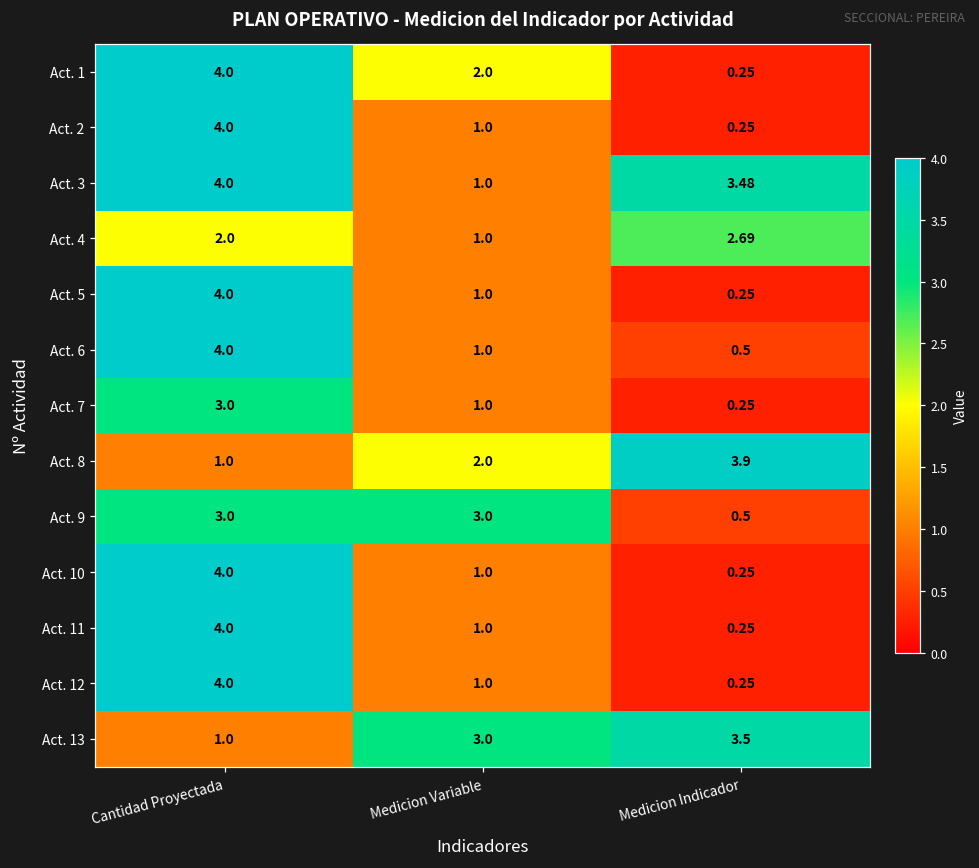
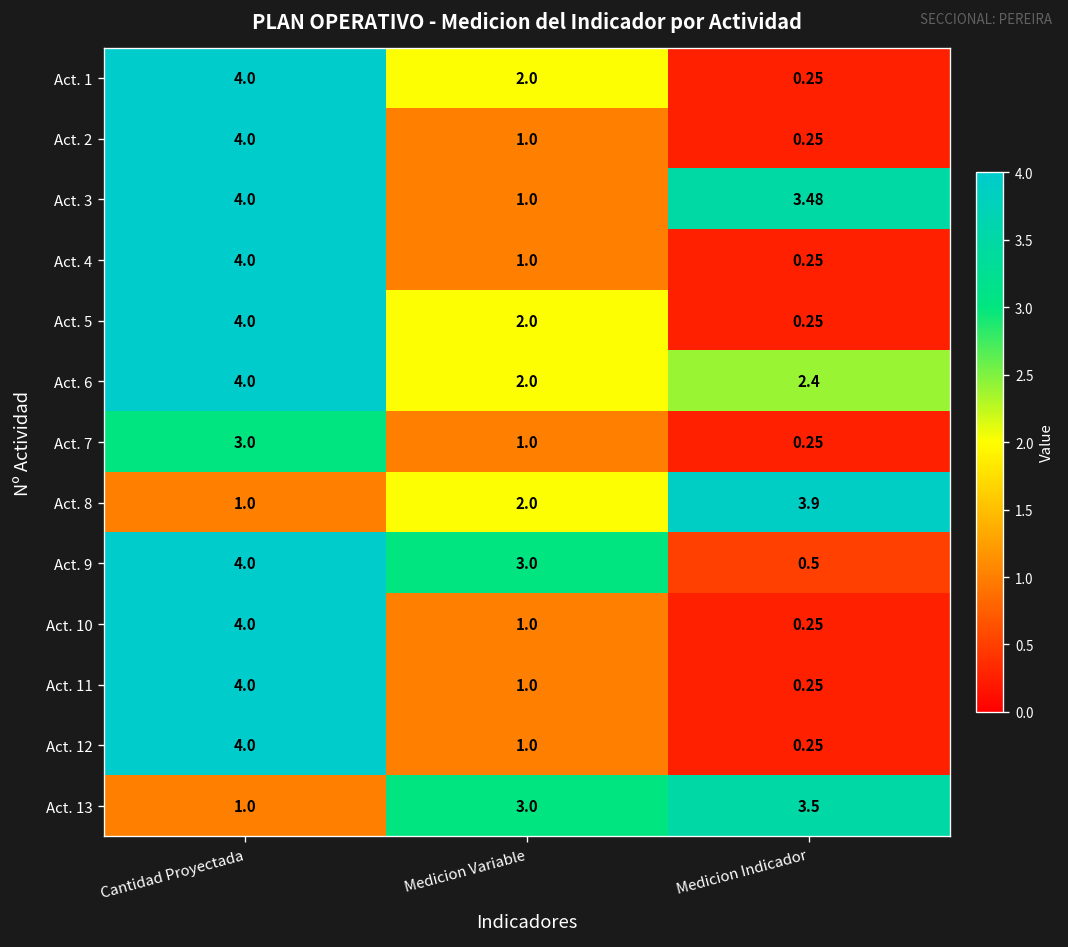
Act. 4, Cantidad Proyectada: 2.0 -> 4.0
Act. 4, Medicion Indicador: 2.69 -> 0.25
Act. 5, Medicion Variable: 1.0 -> 2.0
Act. 6, Medicion Variable: 1.0 -> 2.0
Act. 6, Medicion Indicador: 0.5 -> 2.4
Act. 9, Cantidad Proyectada: 3.0 -> 4.0
